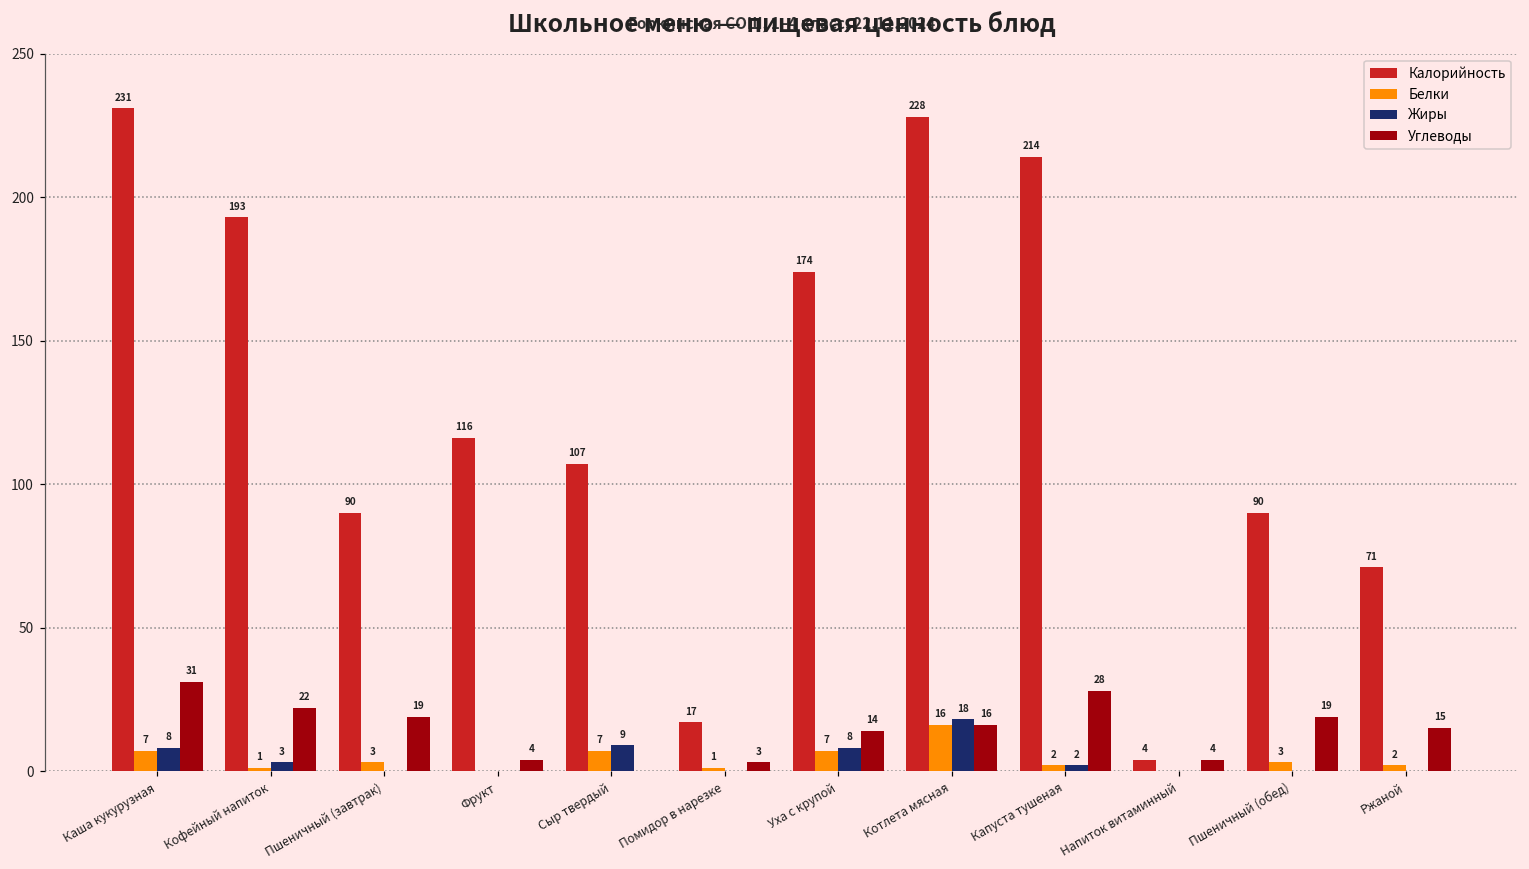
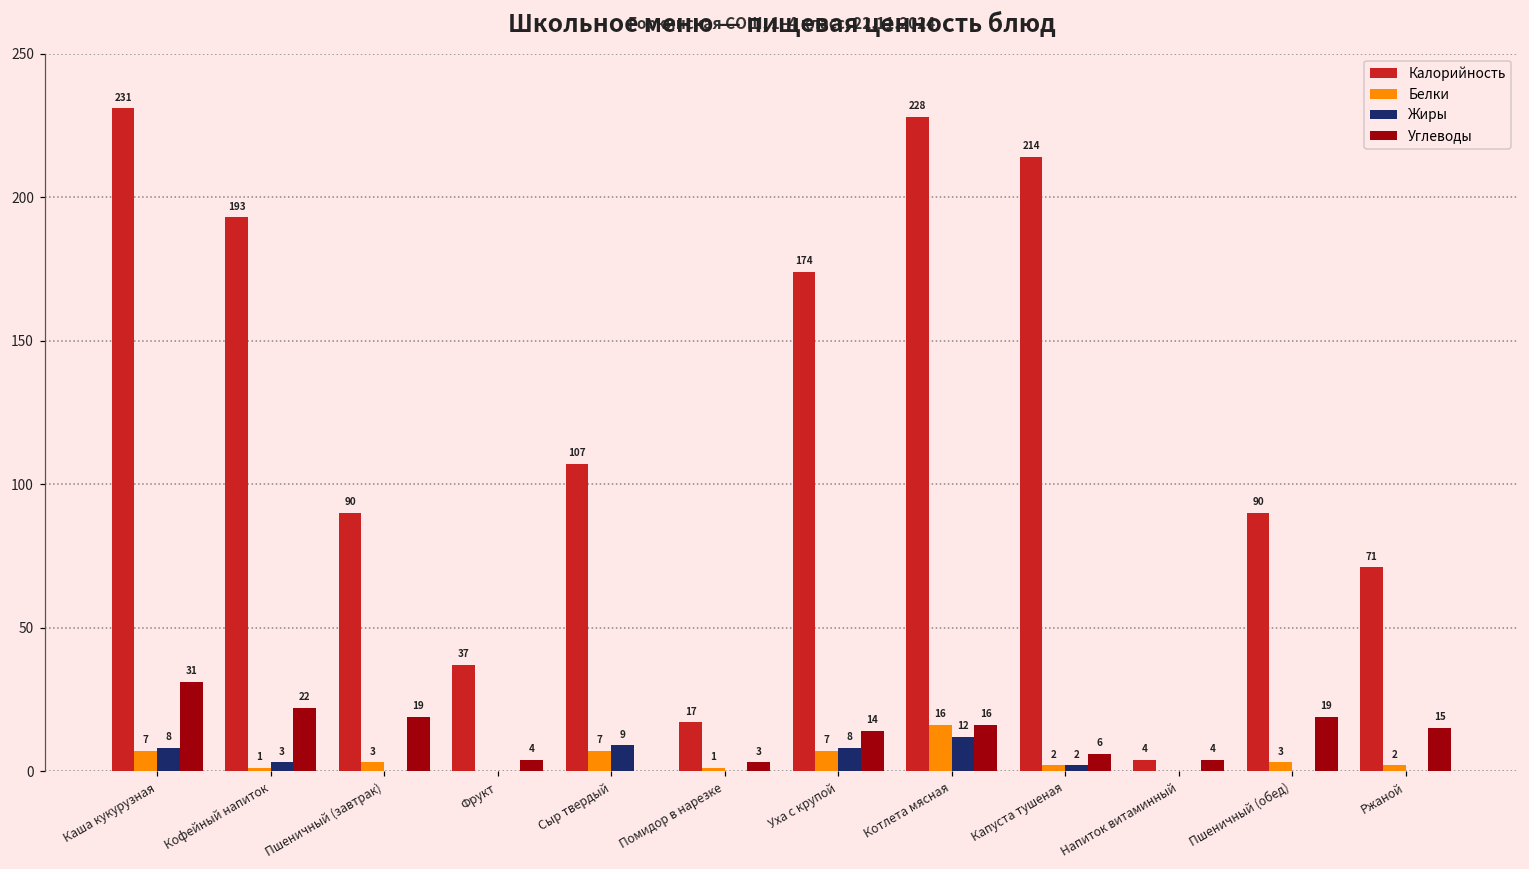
Калорийность, Фрукт: 116 -> 37
Жиры, Котлета мясная: 18 -> 12
Углеводы, Капуста тушеная: 28 -> 6
